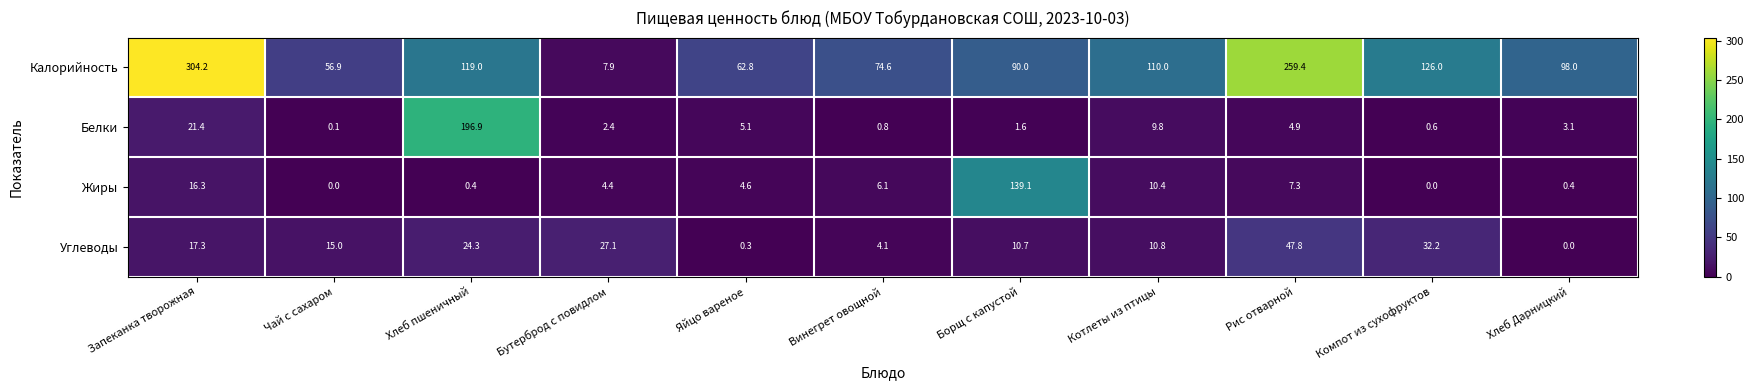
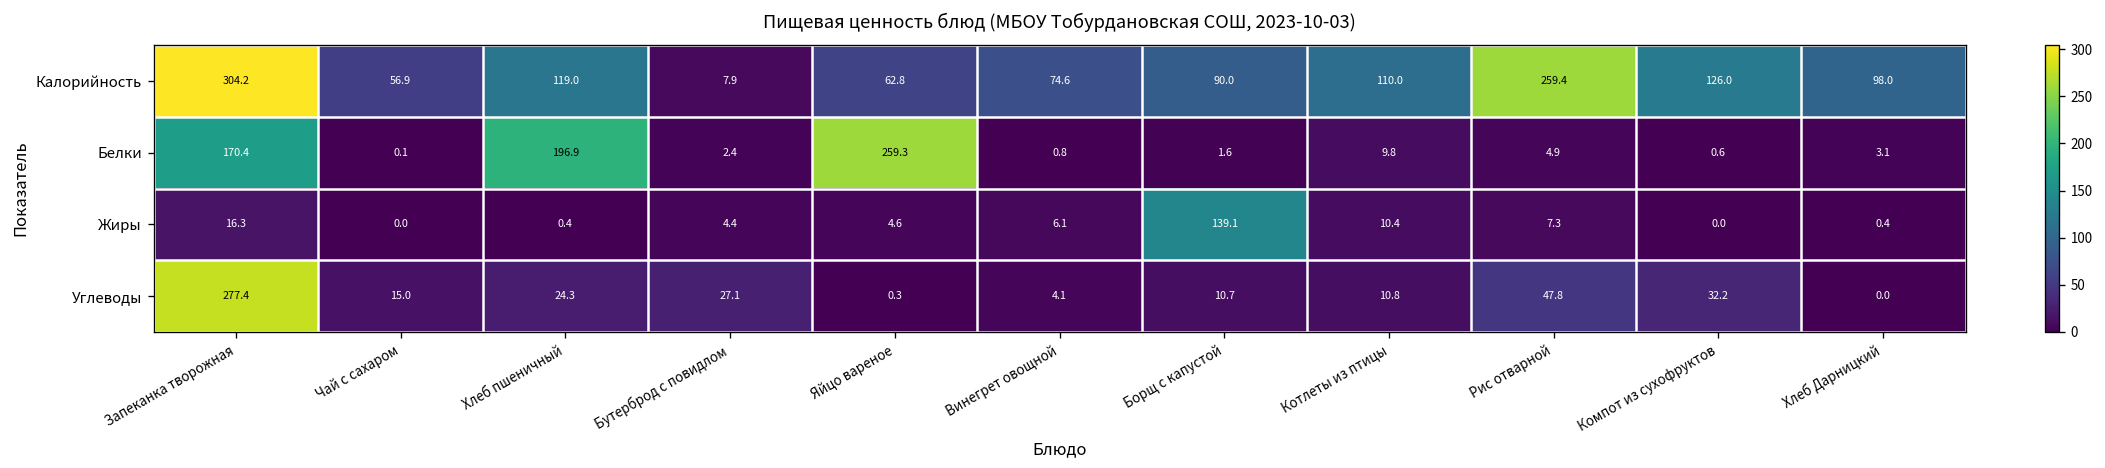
Белки, Запеканка творожная: 21.4 -> 170.4
Белки, Яйцо вареное: 5.1 -> 259.3
Углеводы, Запеканка творожная: 17.3 -> 277.4
